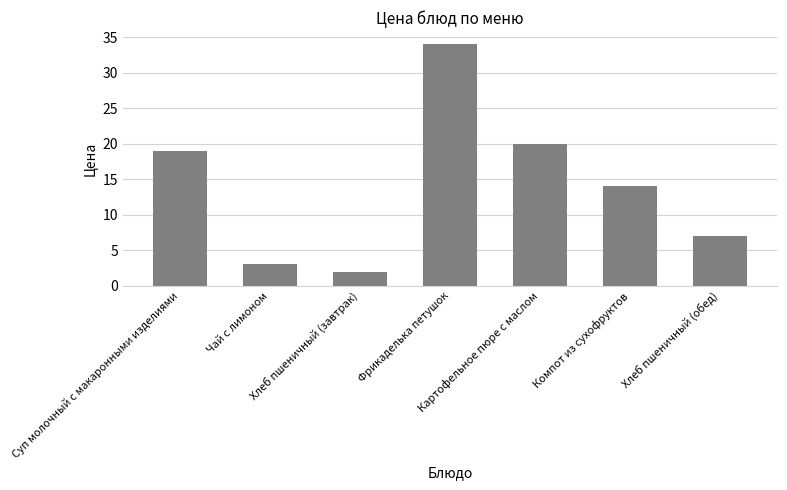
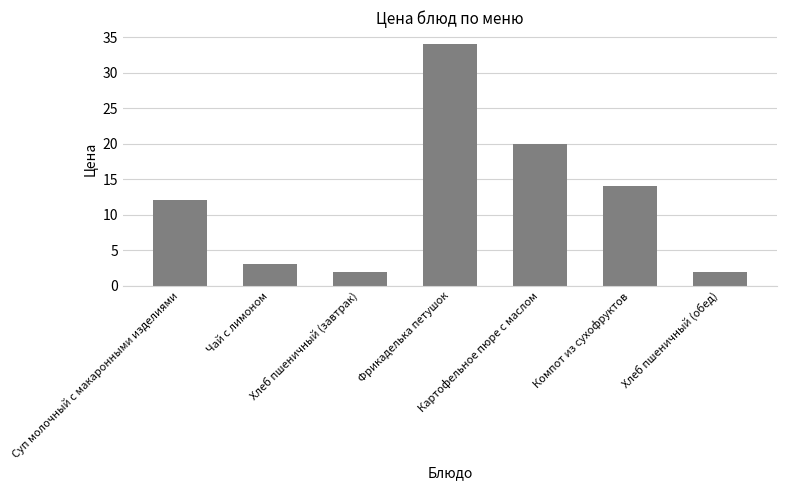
Суп молочный с макаронными изделиями: 19 -> 12
Хлеб пшеничный (обед): 7 -> 2
